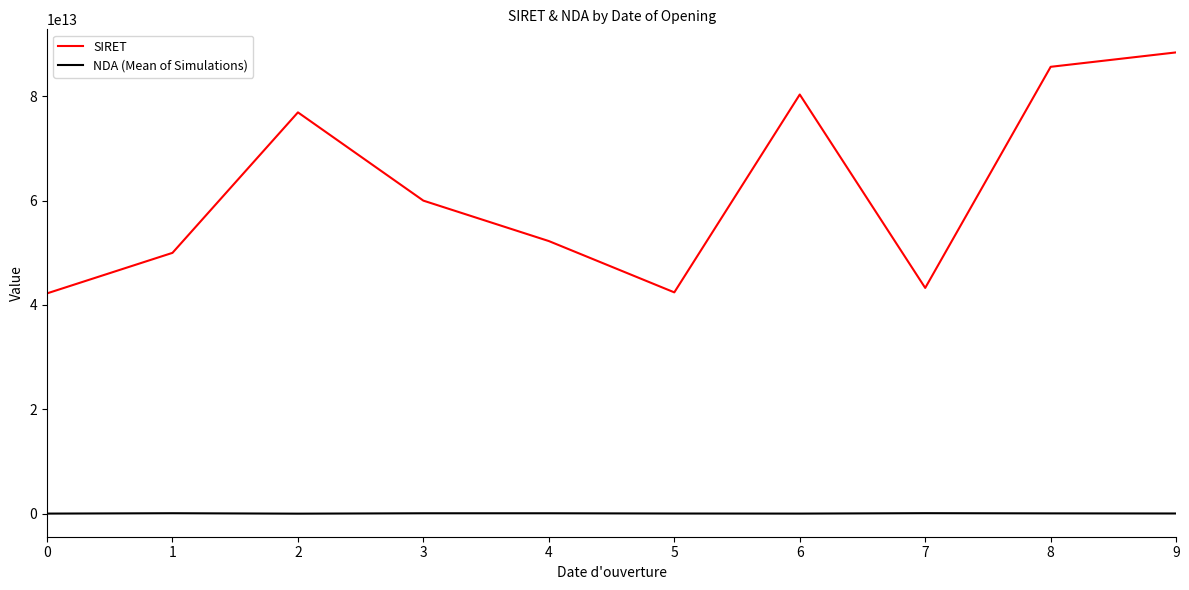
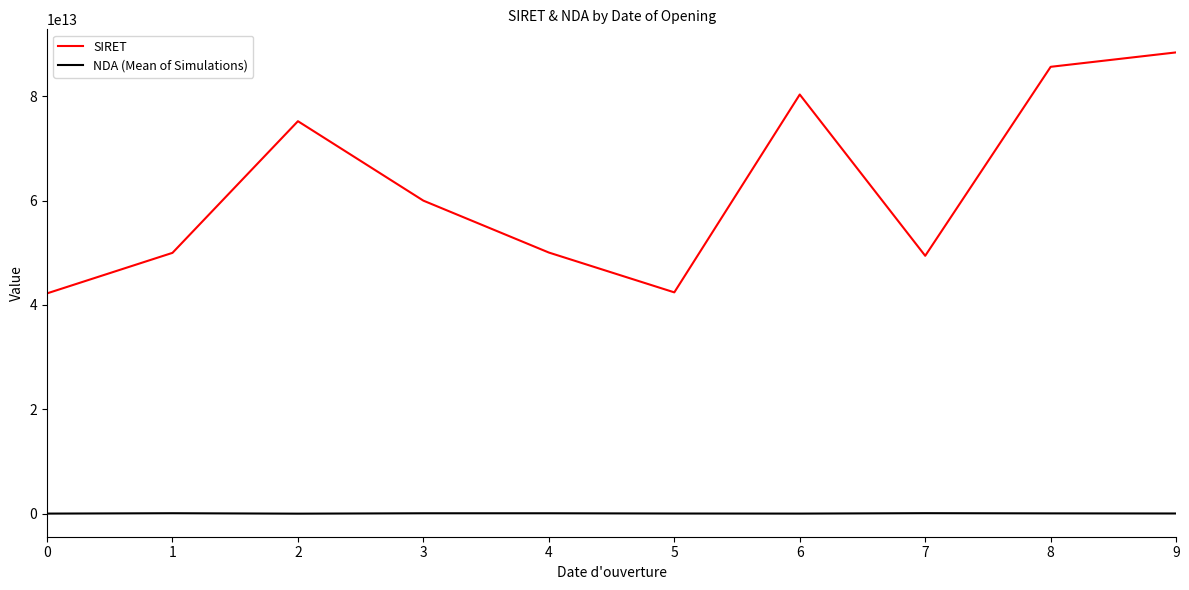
SIRET, 2: 77000000000000 -> 75000000000000
SIRET, 4: 52000000000000 -> 50000000000000
SIRET, 7: 43000000000000 -> 49000000000000
